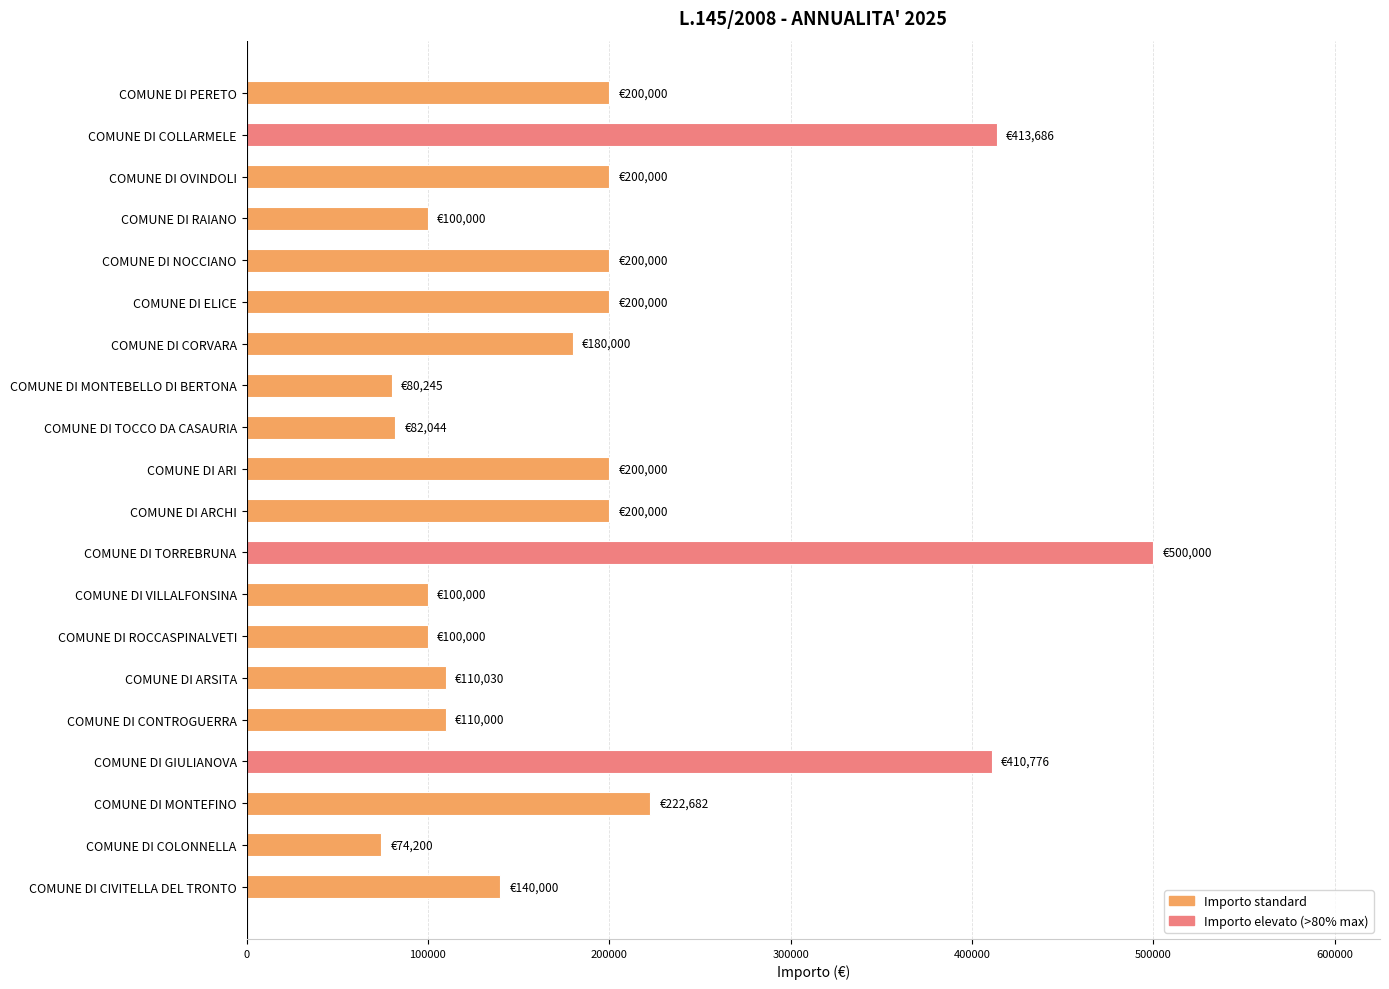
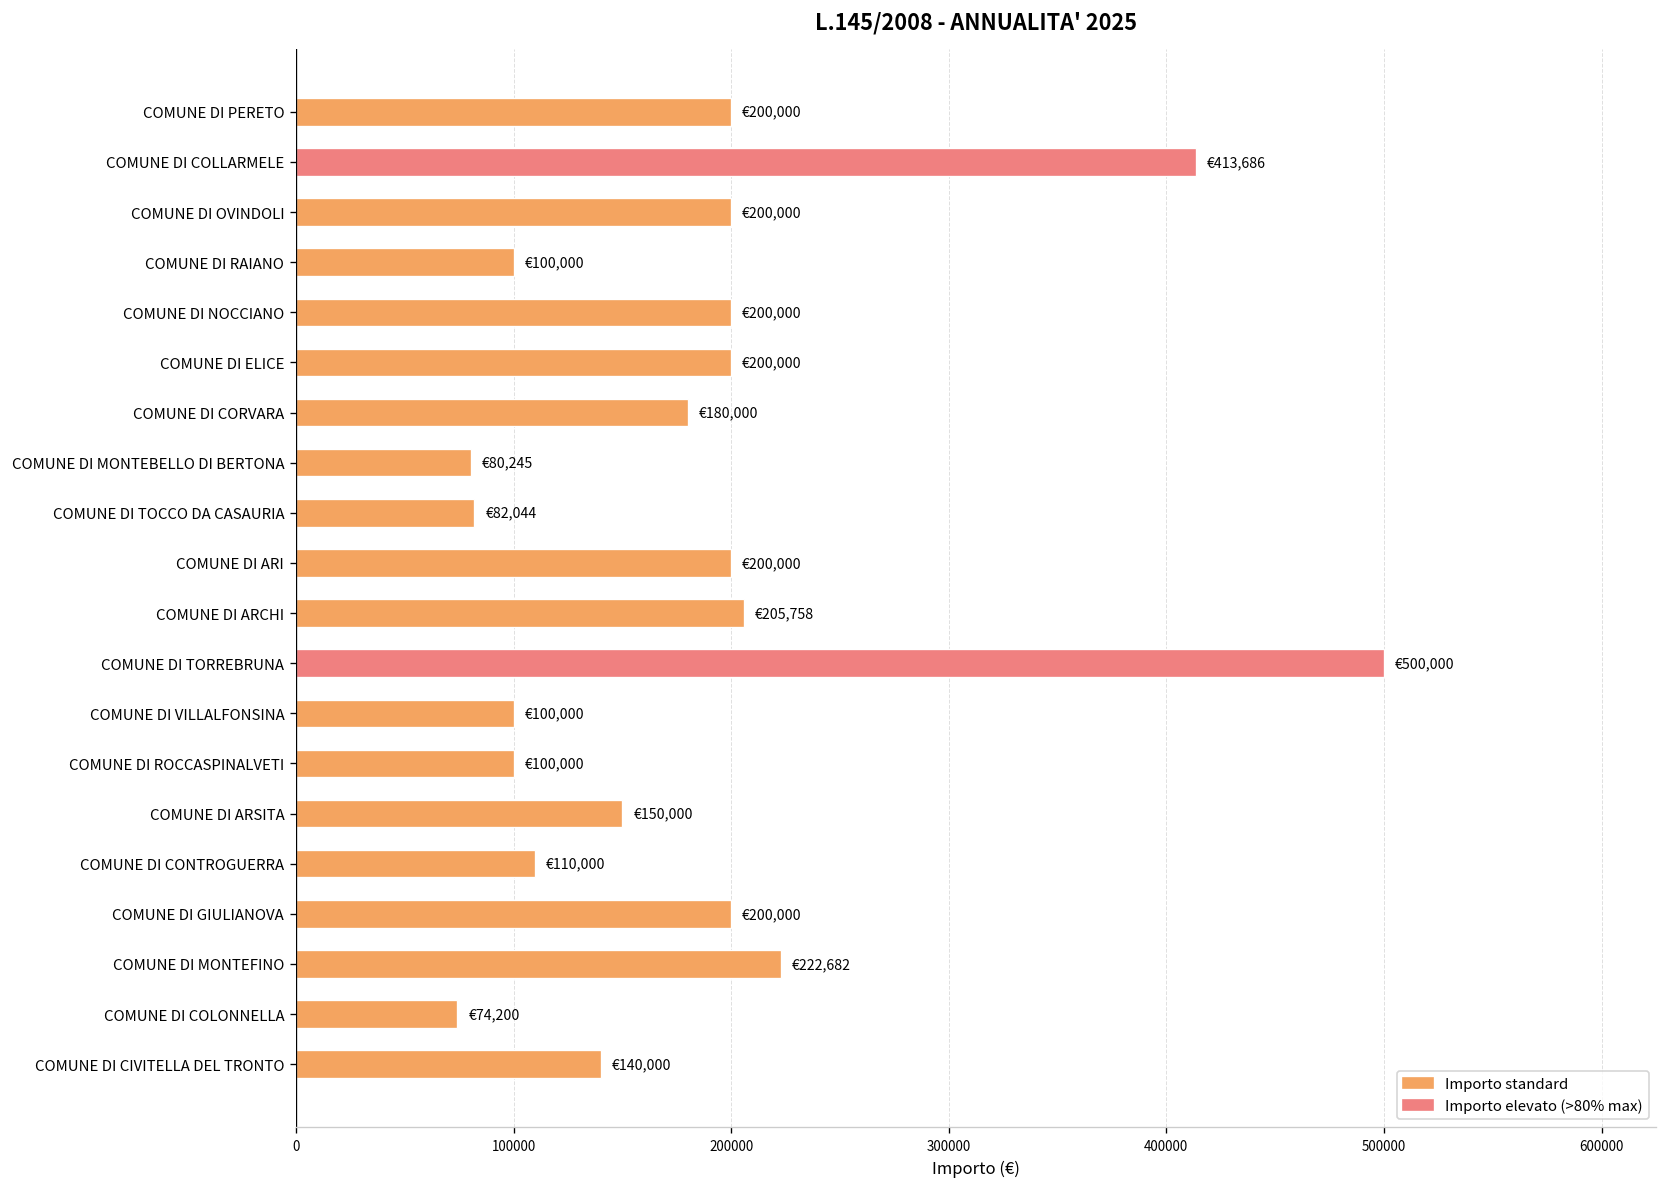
COMUNE DI ARCHI: €200,000 -> €205,758
COMUNE DI ARSITA: €110,030 -> €150,000
COMUNE DI GIULIANOVA: €410,776 -> €200,000
